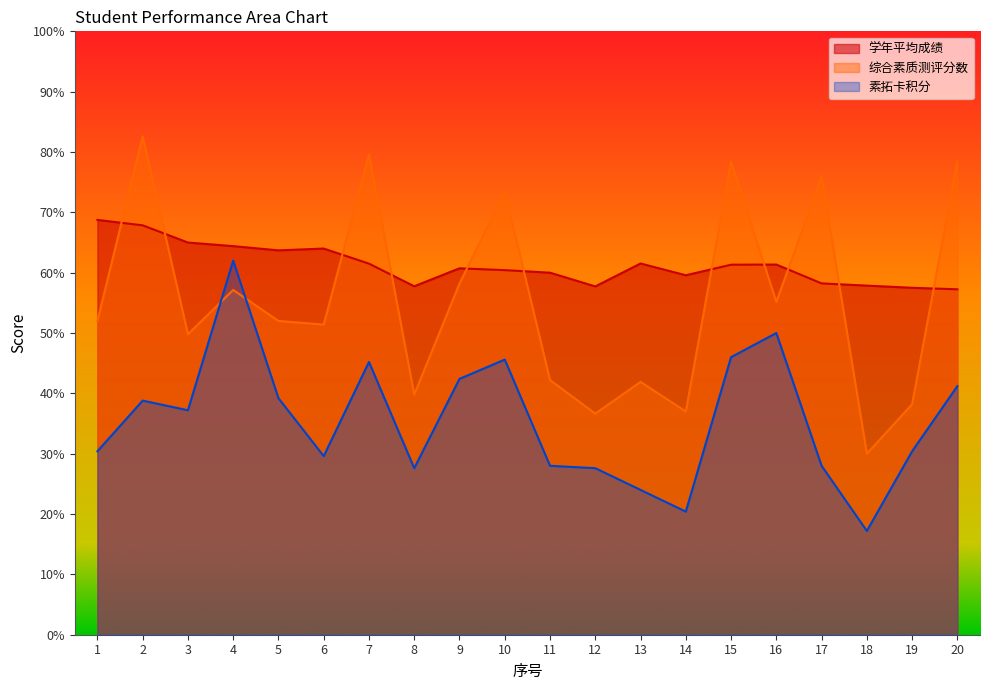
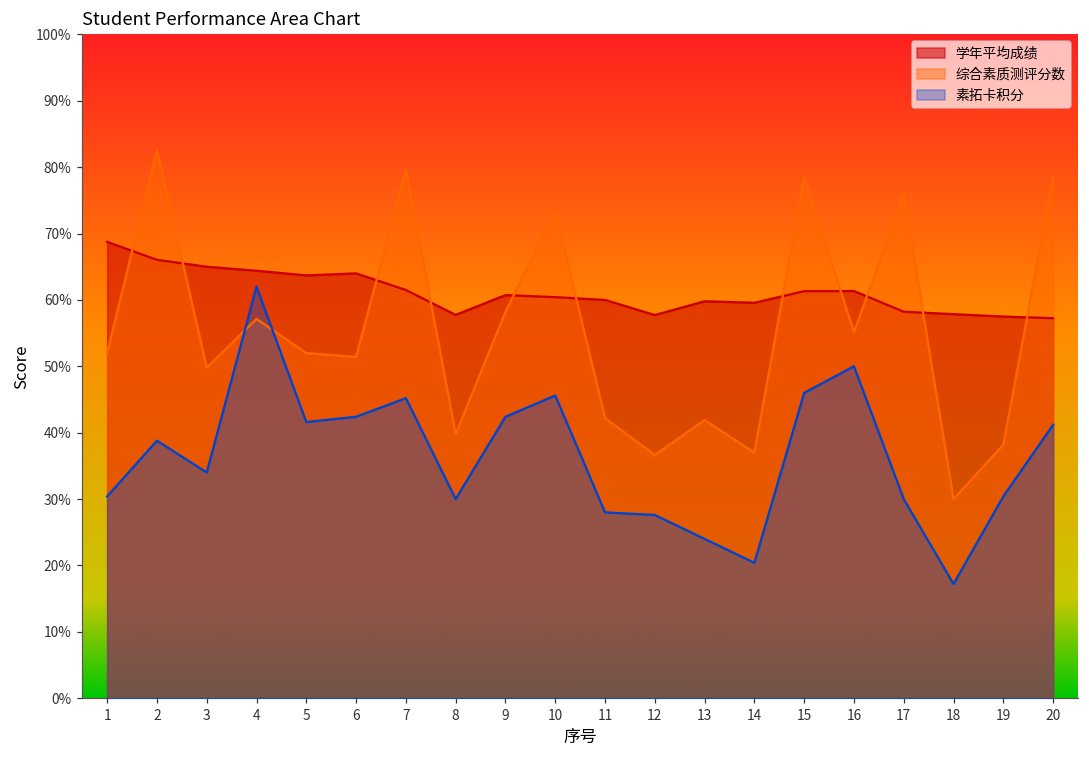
学年平均成绩, 2: 68% -> 66%
素拓卡积分, 3: 37% -> 34%
素拓卡积分, 5: 39% -> 42%
素拓卡积分, 6: 30% -> 42%
素拓卡积分, 8: 28% -> 30%
学年平均成绩, 13: 62% -> 60%
素拓卡积分, 17: 28% -> 30%
